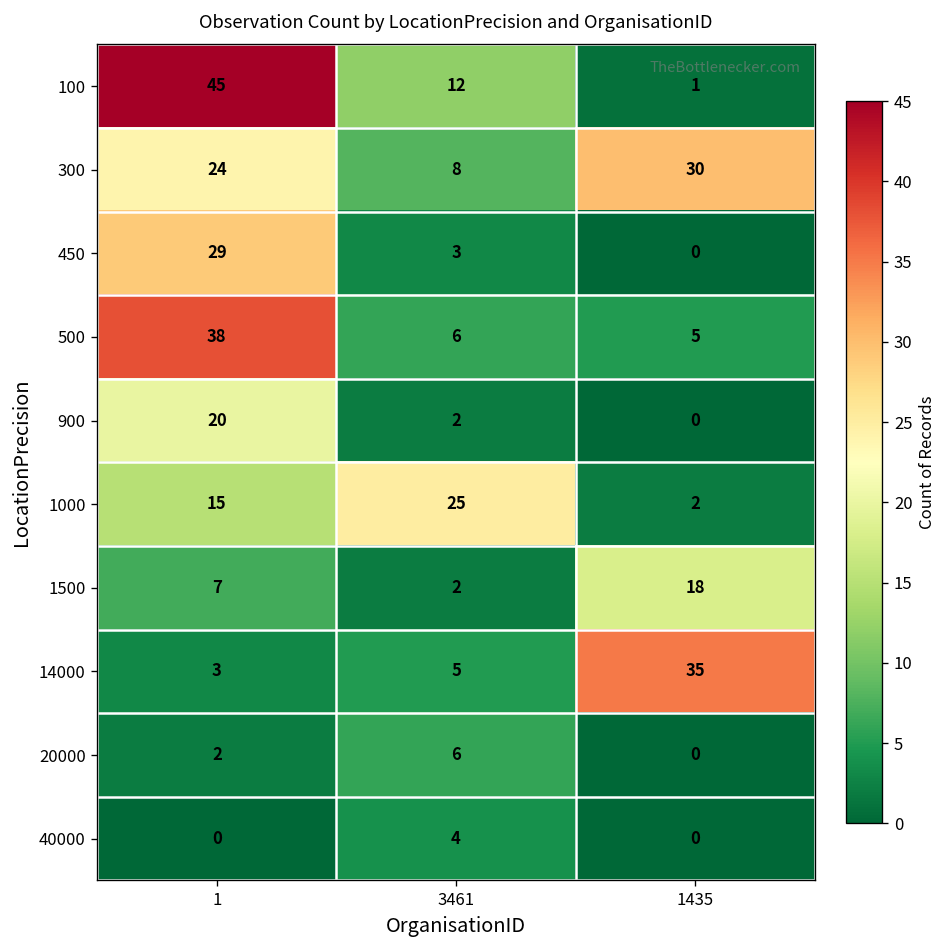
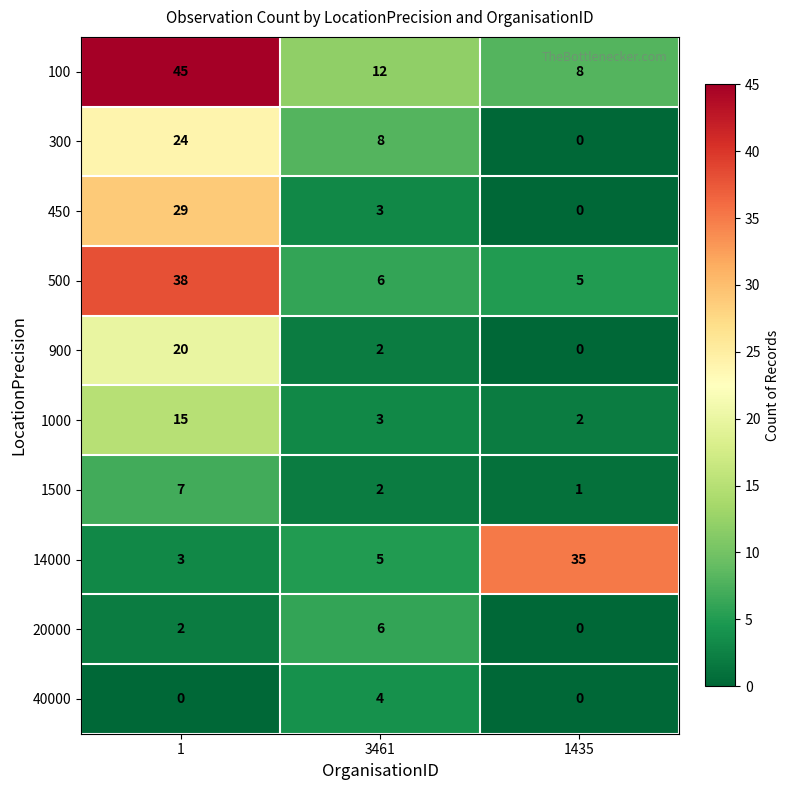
100, 1435: 1 -> 8
300, 1435: 30 -> 0
1000, 3461: 25 -> 3
1500, 1435: 18 -> 1
